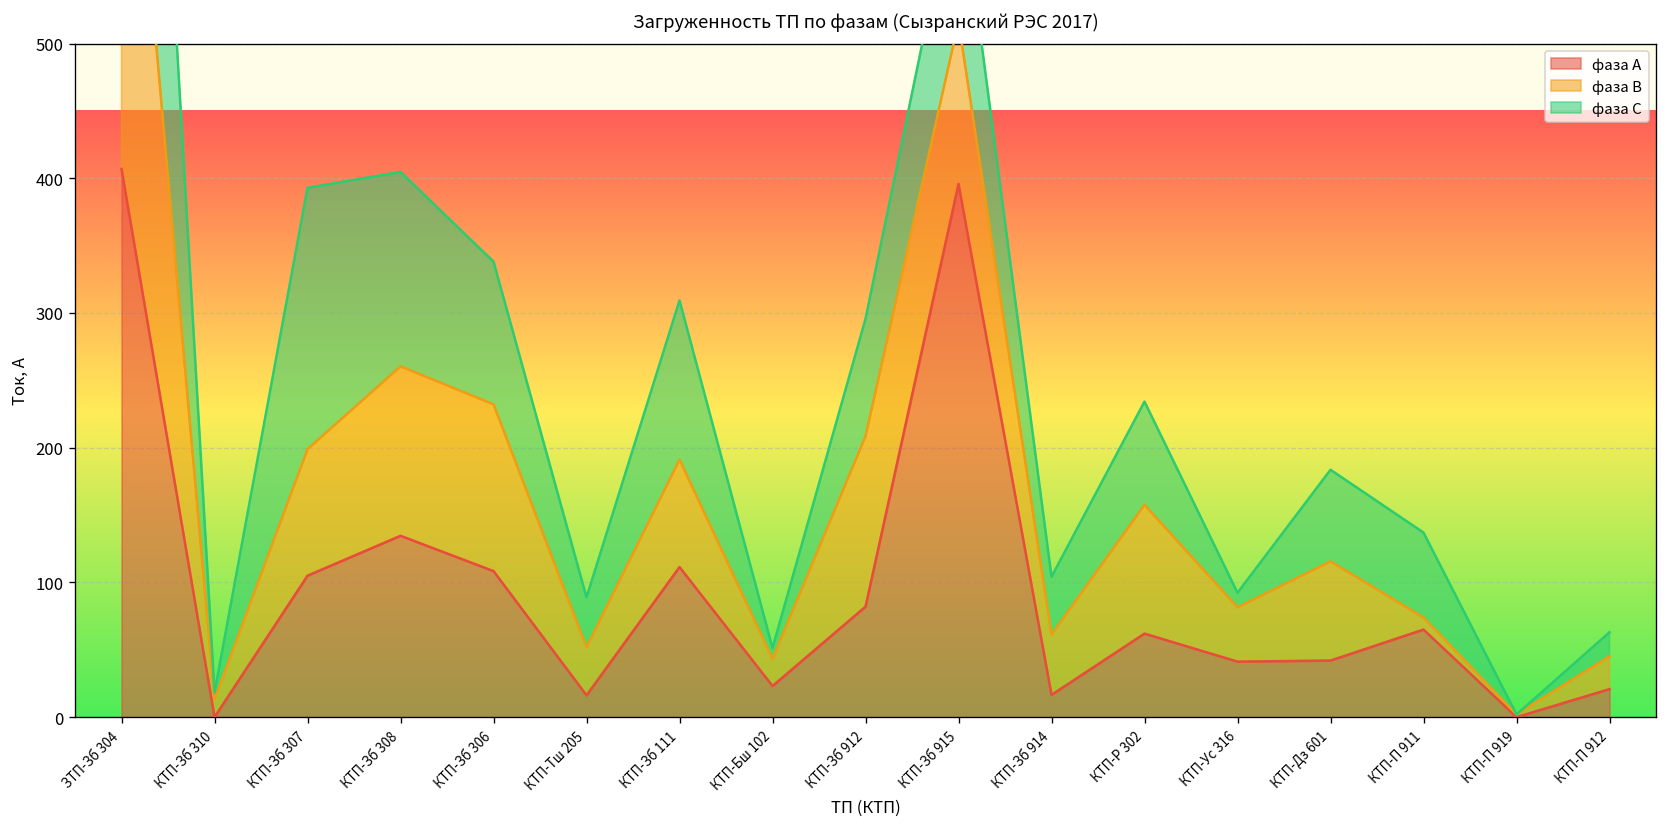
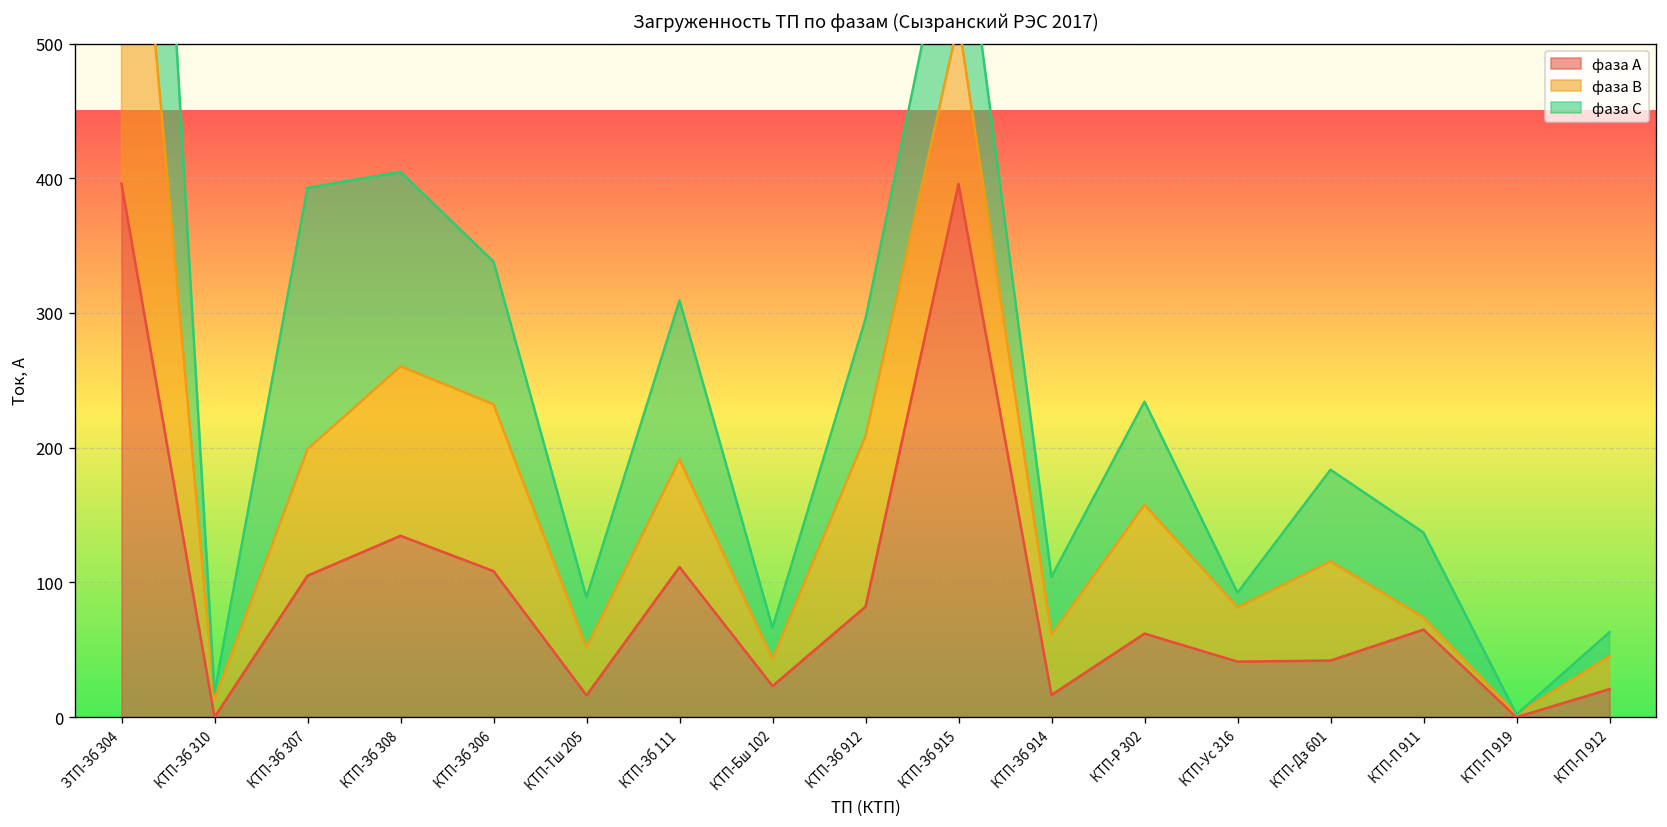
фаза А, ЗТП-Зб 304: 407 -> 396
фаза С, КТП-Бш 102: 8 -> 23
